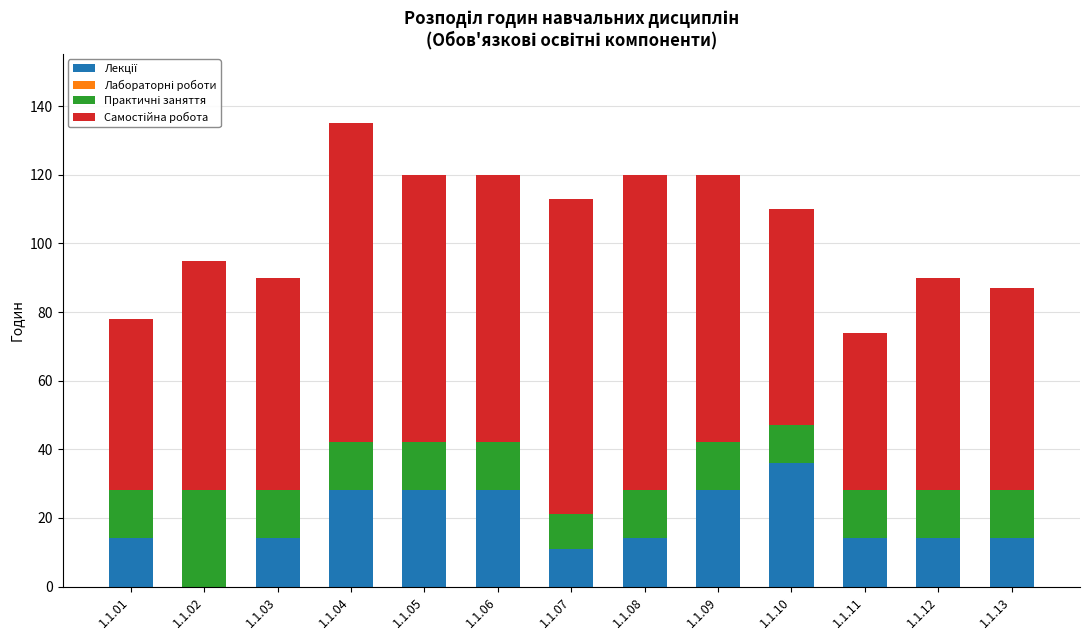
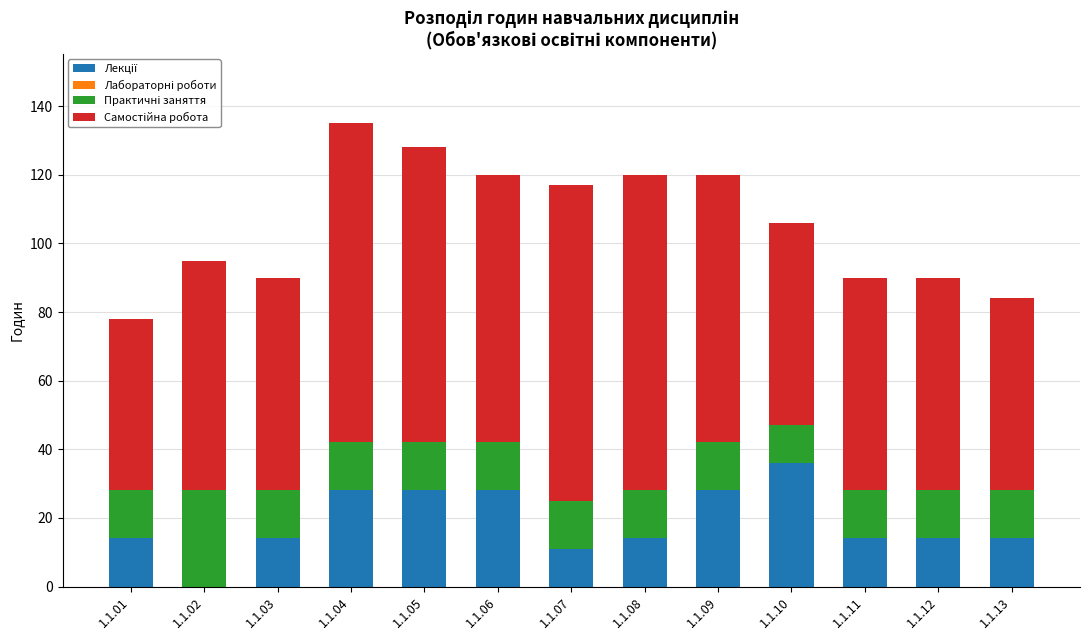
Самостійна робота, 1.1.05: 78 -> 86
Практичні заняття, 1.1.07: 10 -> 14
Самостійна робота, 1.1.10: 63 -> 59
Самостійна робота, 1.1.11: 46 -> 62
Самостійна робота, 1.1.13: 59 -> 56
